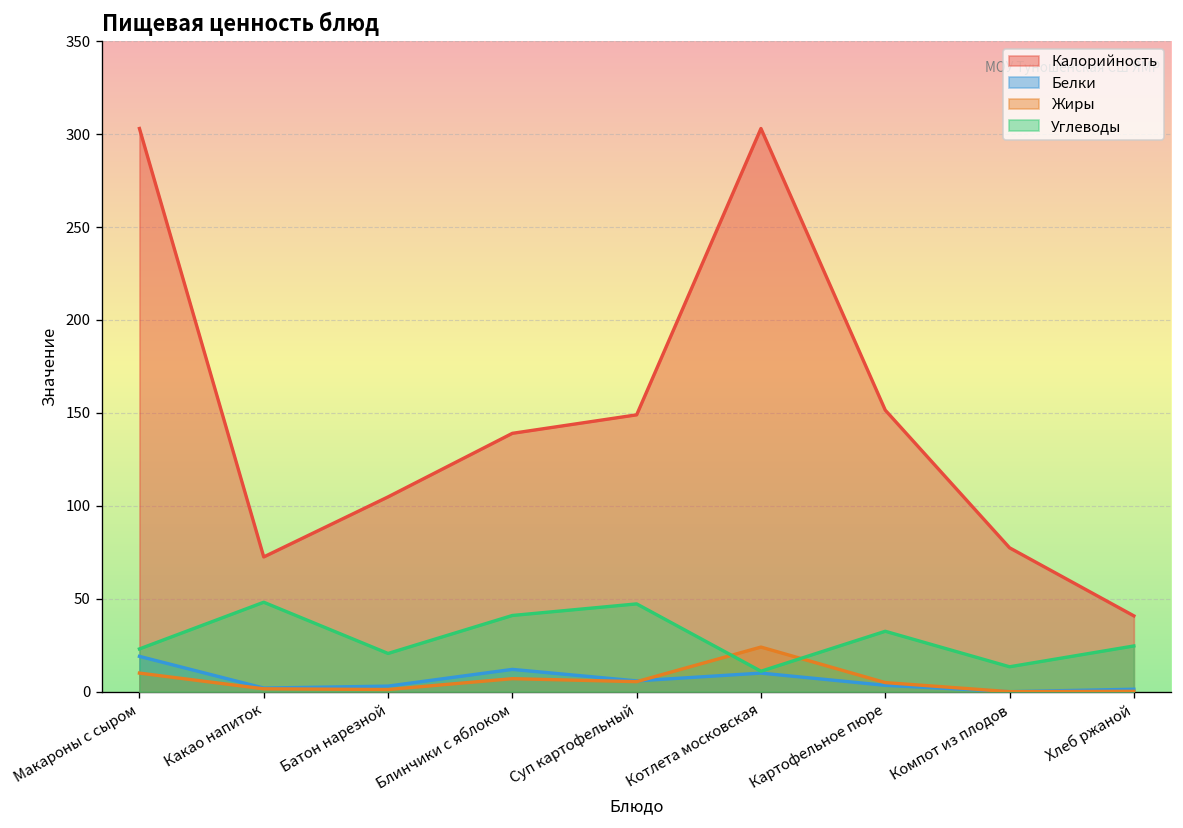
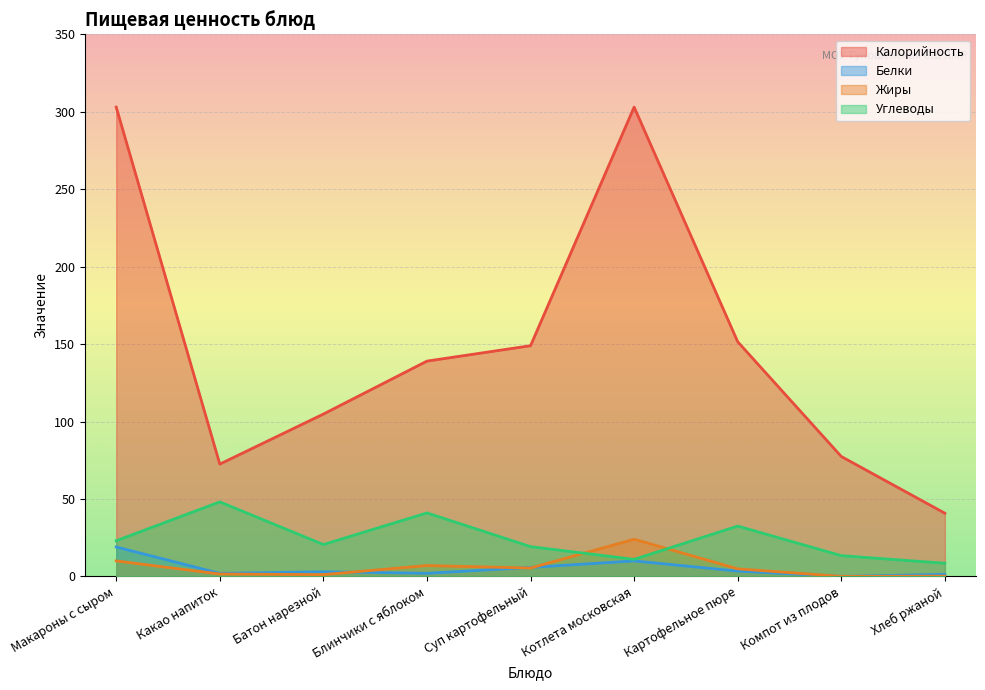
Белки, Блинчики с яблоком: 12 -> 2
Углеводы, Суп картофельный: 47 -> 19
Углеводы, Хлеб ржаной: 25 -> 8
